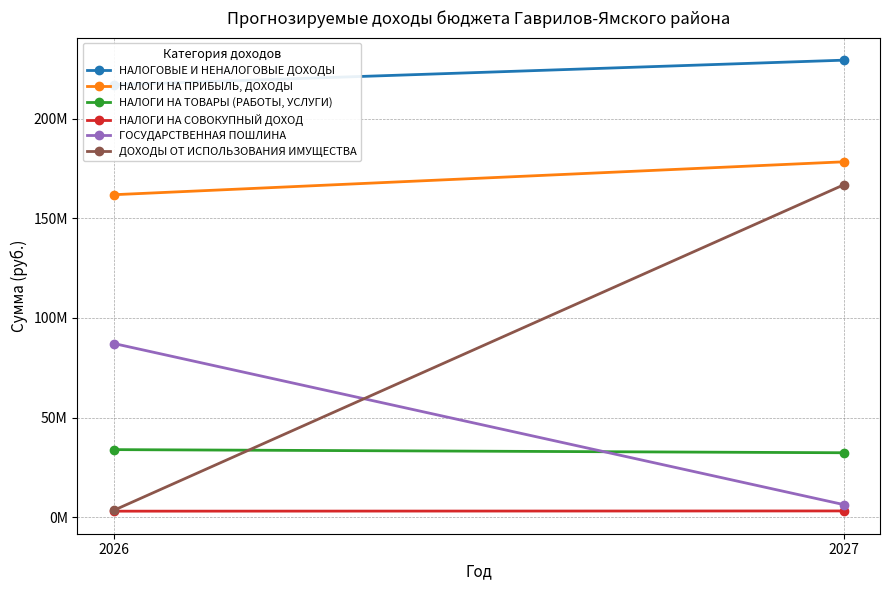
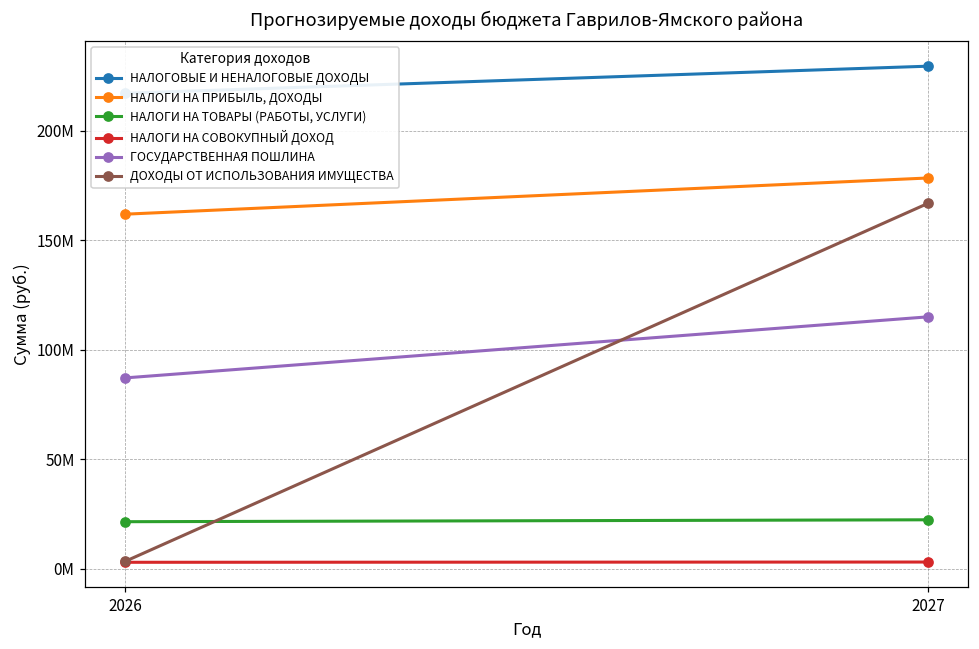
НАЛОГИ НА ТОВАРЫ (РАБОТЫ, УСЛУГИ), 2026: 34000000 -> 22000000
НАЛОГИ НА ТОВАРЫ (РАБОТЫ, УСЛУГИ), 2027: 32000000 -> 22000000
ГОСУДАРСТВЕННАЯ ПОШЛИНА, 2027: 6000000 -> 115000000
